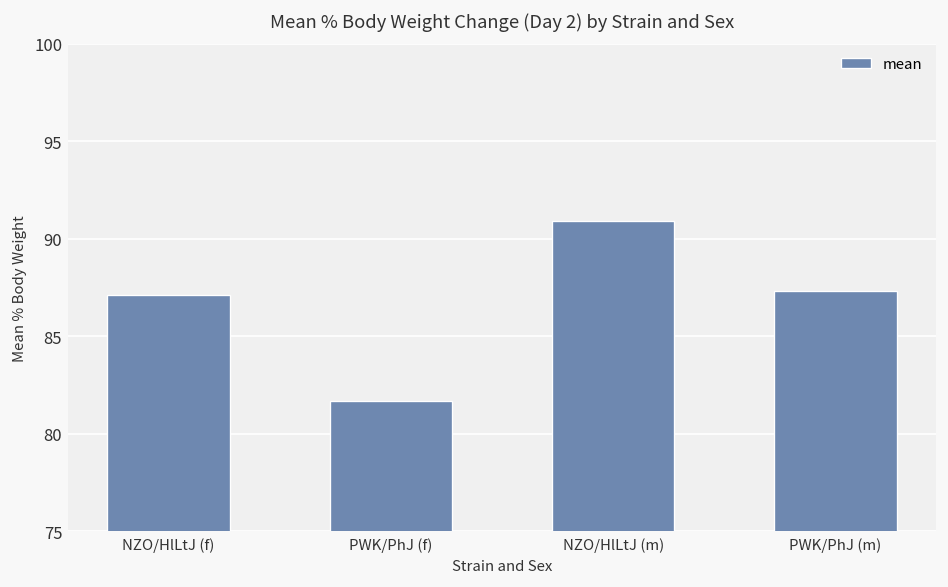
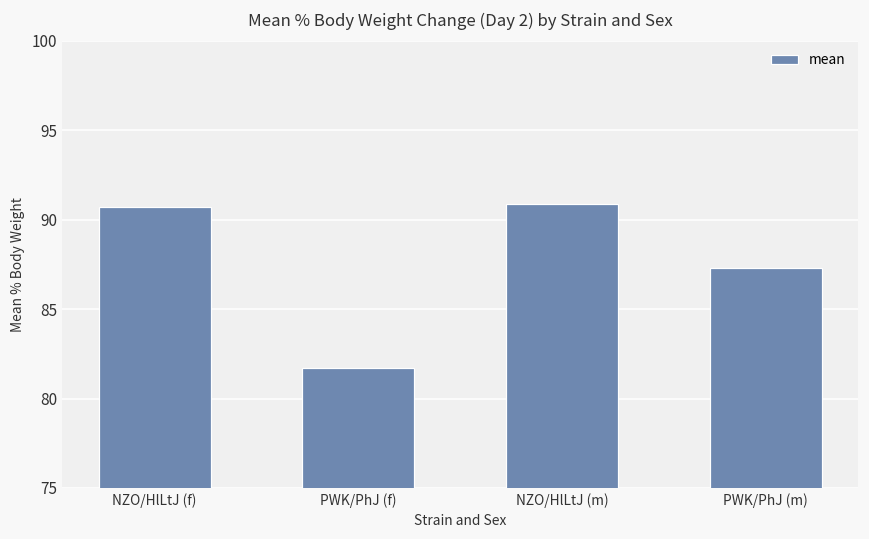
NZO/HlLtJ (f): 87.1 -> 90.7
